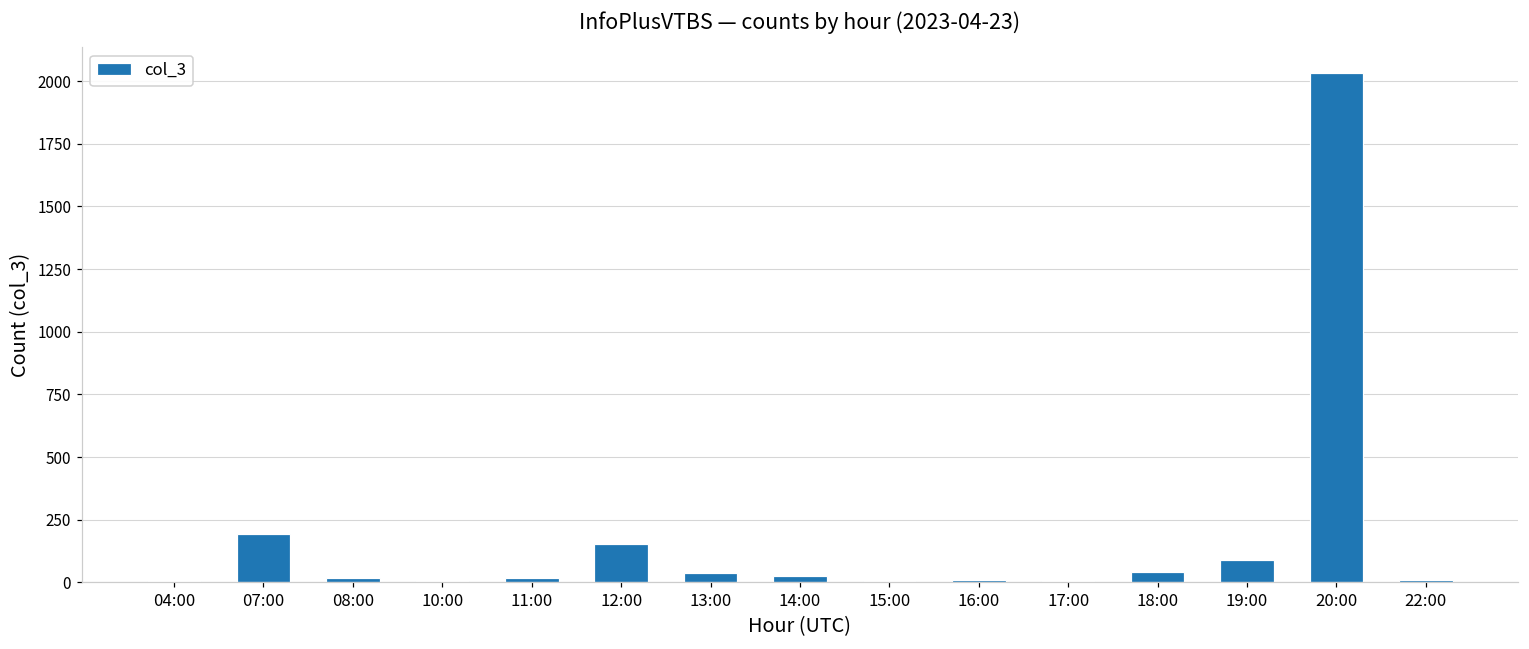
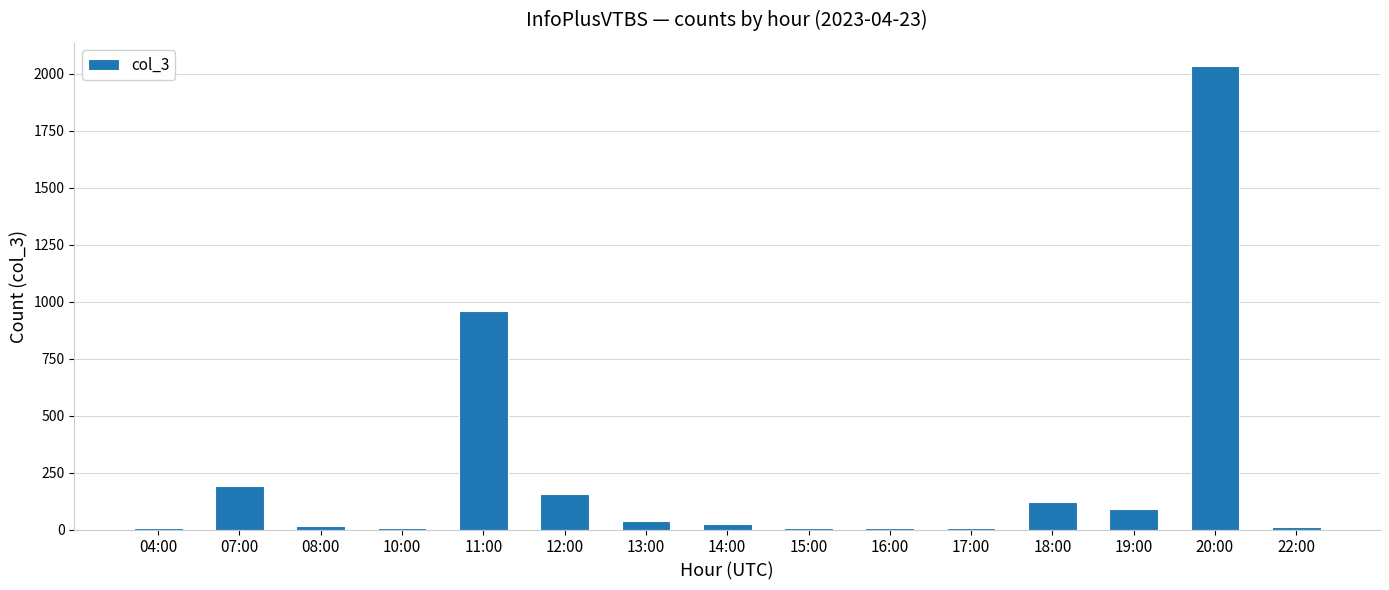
11:00: 20 -> 960
18:00: 40 -> 120
